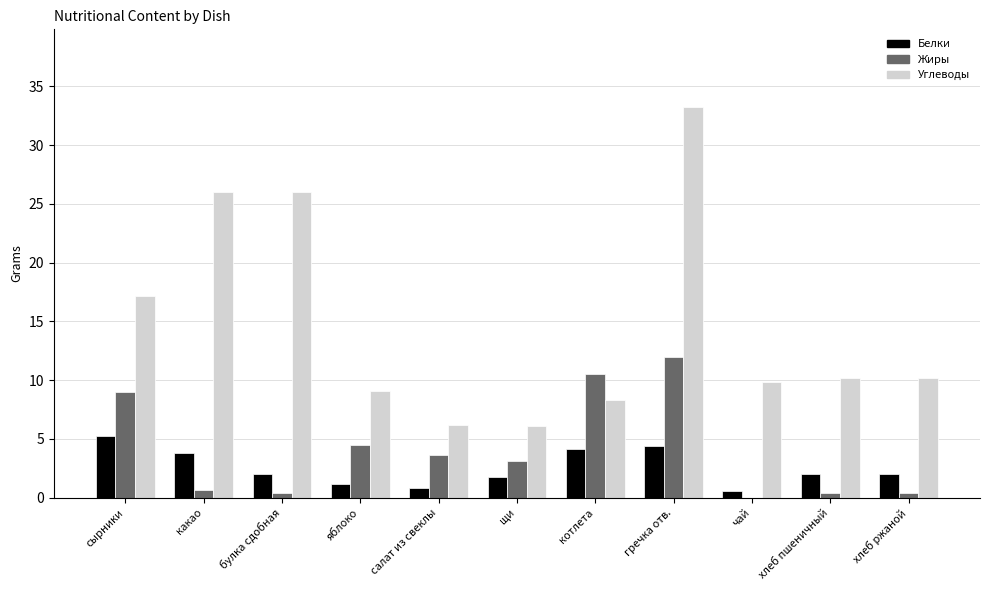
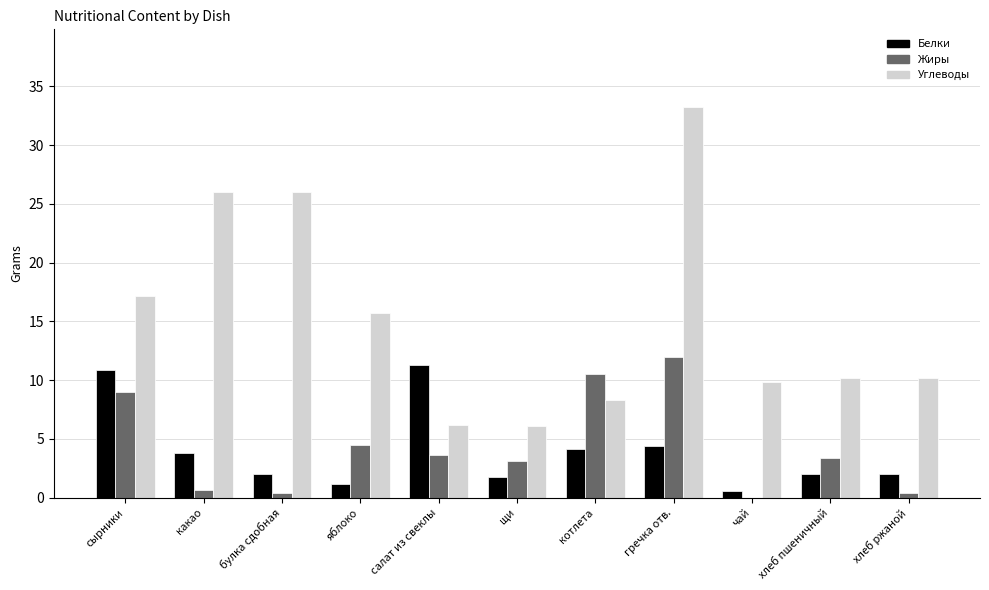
Белки, сырники: 5.3 -> 10.8
Углеводы, яблоко: 9.1 -> 15.8
Белки, салат из свеклы: 0.9 -> 11.3
Жиры, хлеб пшеничный: 0.4 -> 3.4
